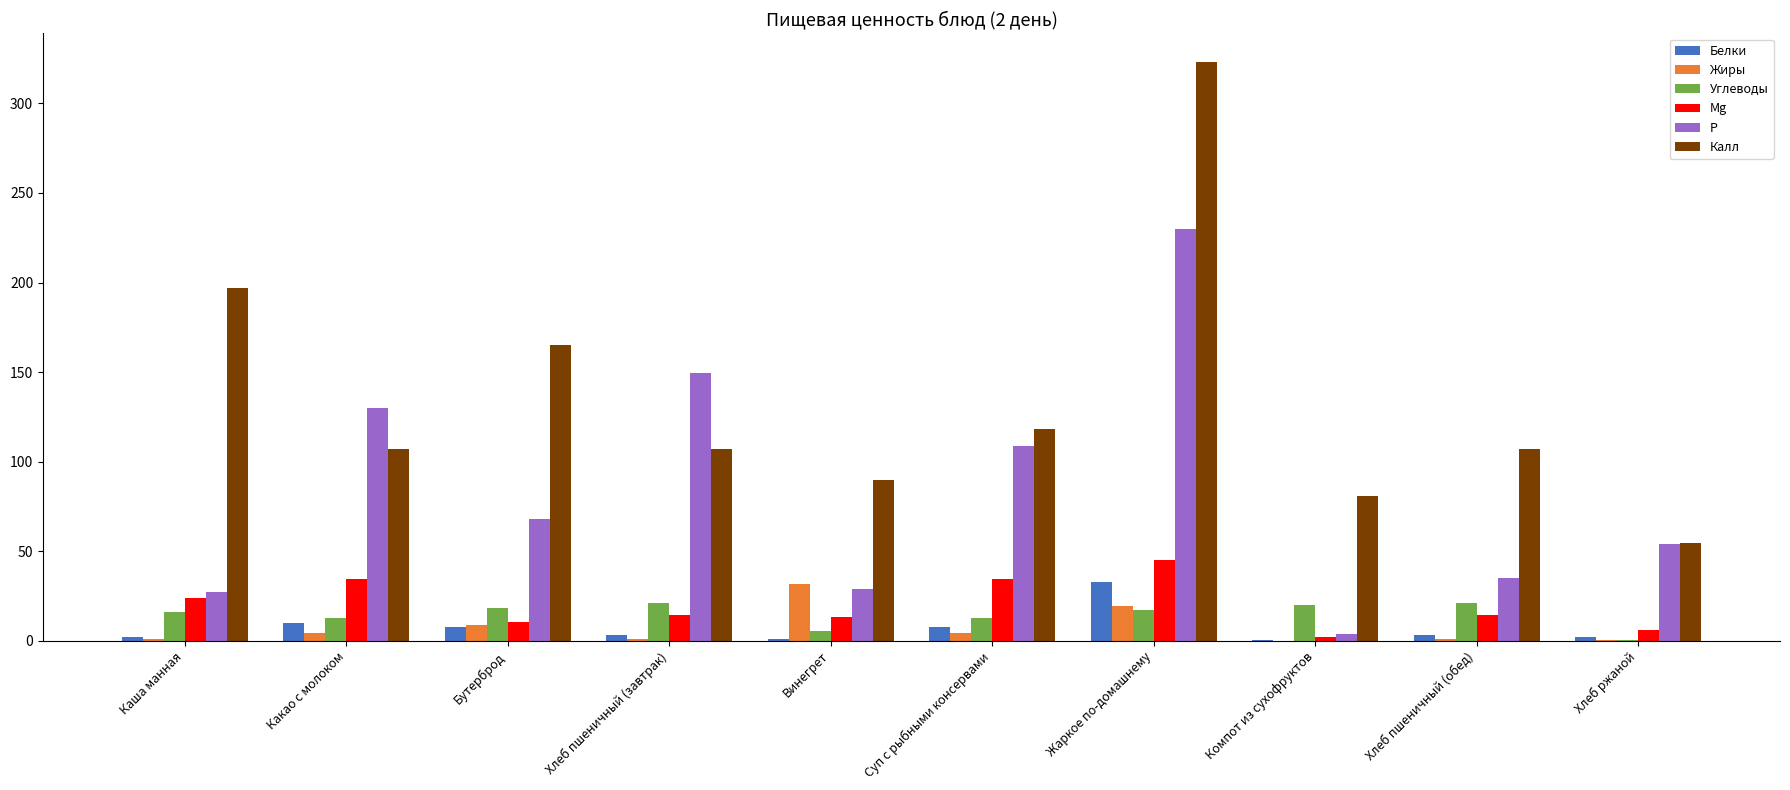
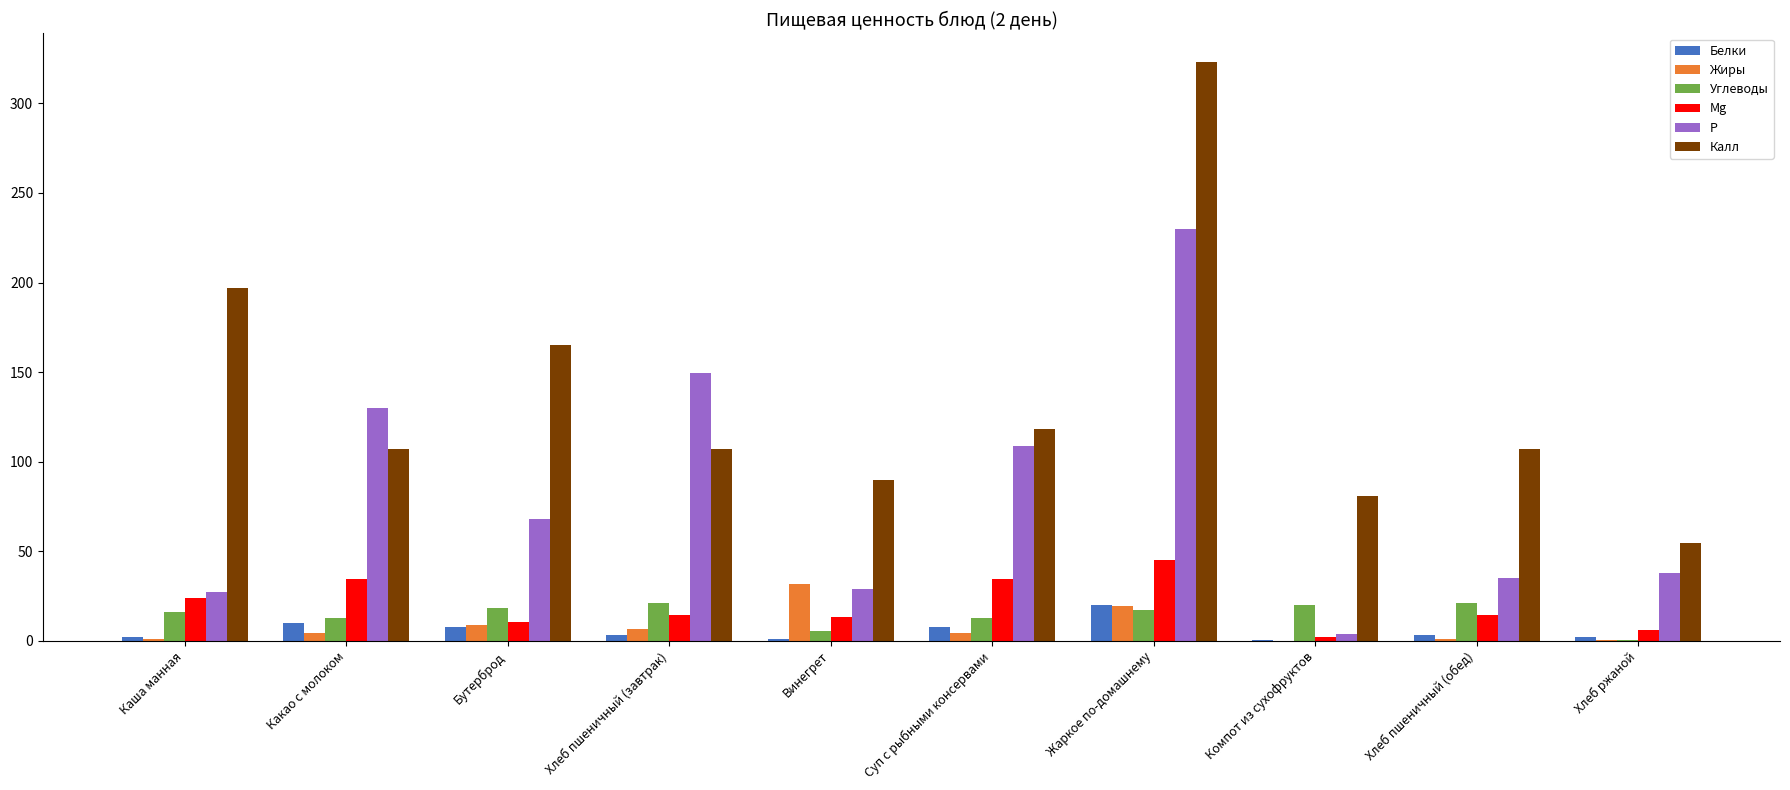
Жиры, Хлеб пшеничный (завтрак): 1 -> 7
Белки, Жаркое по-домашнему: 33 -> 20
P, Хлеб ржаной: 54 -> 38
